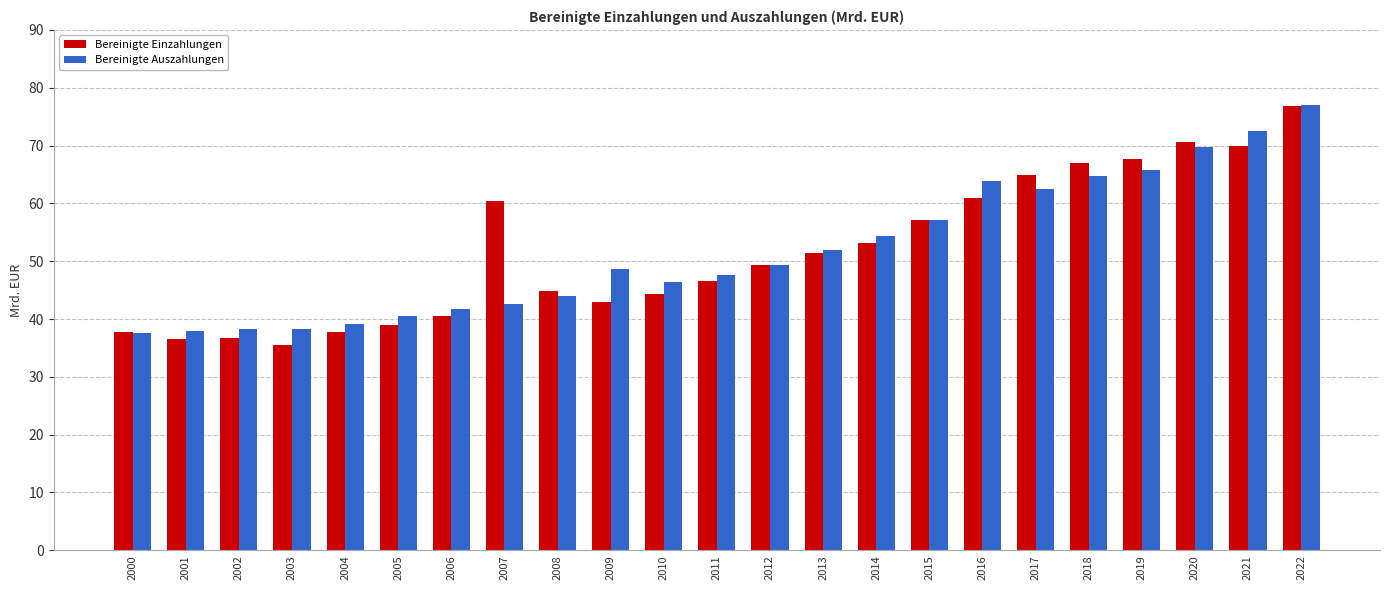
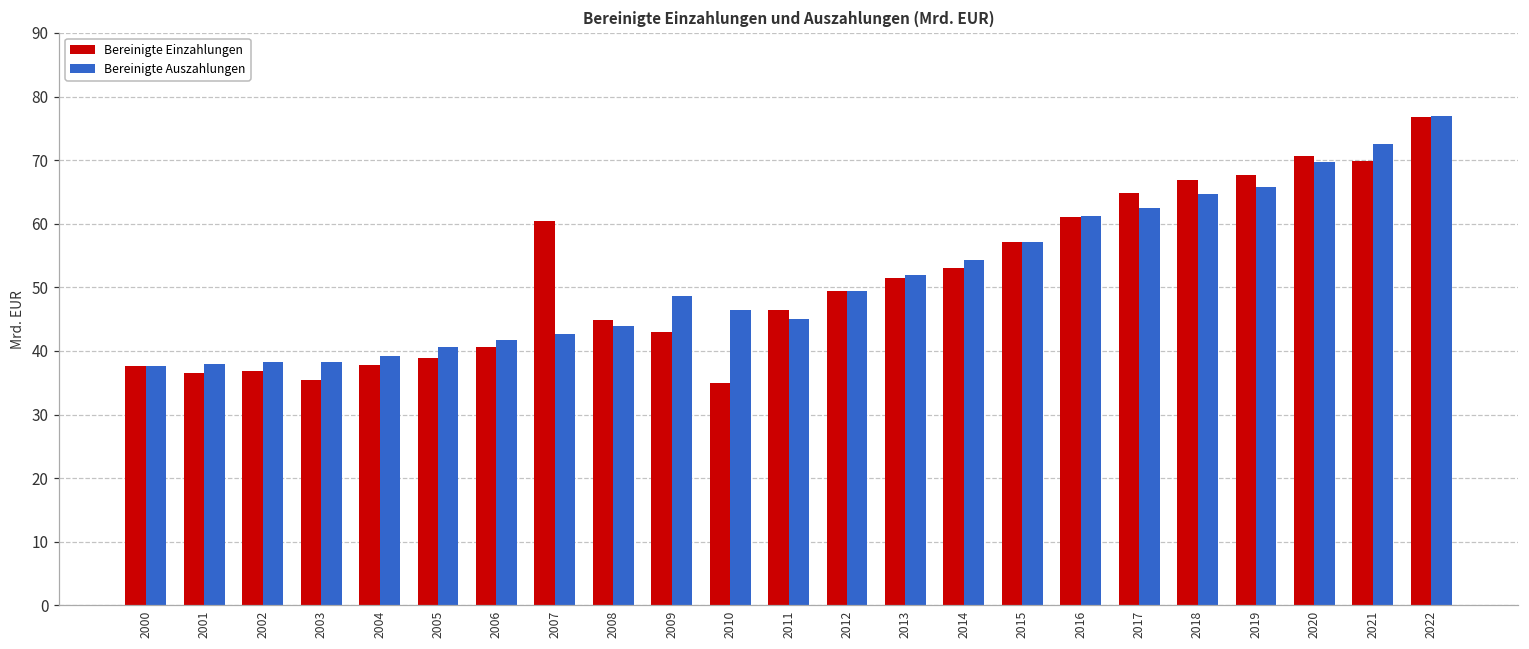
Bereinigte Einzahlungen, 2010: 44 -> 35
Bereinigte Auszahlungen, 2011: 48 -> 45
Bereinigte Auszahlungen, 2016: 64 -> 61
